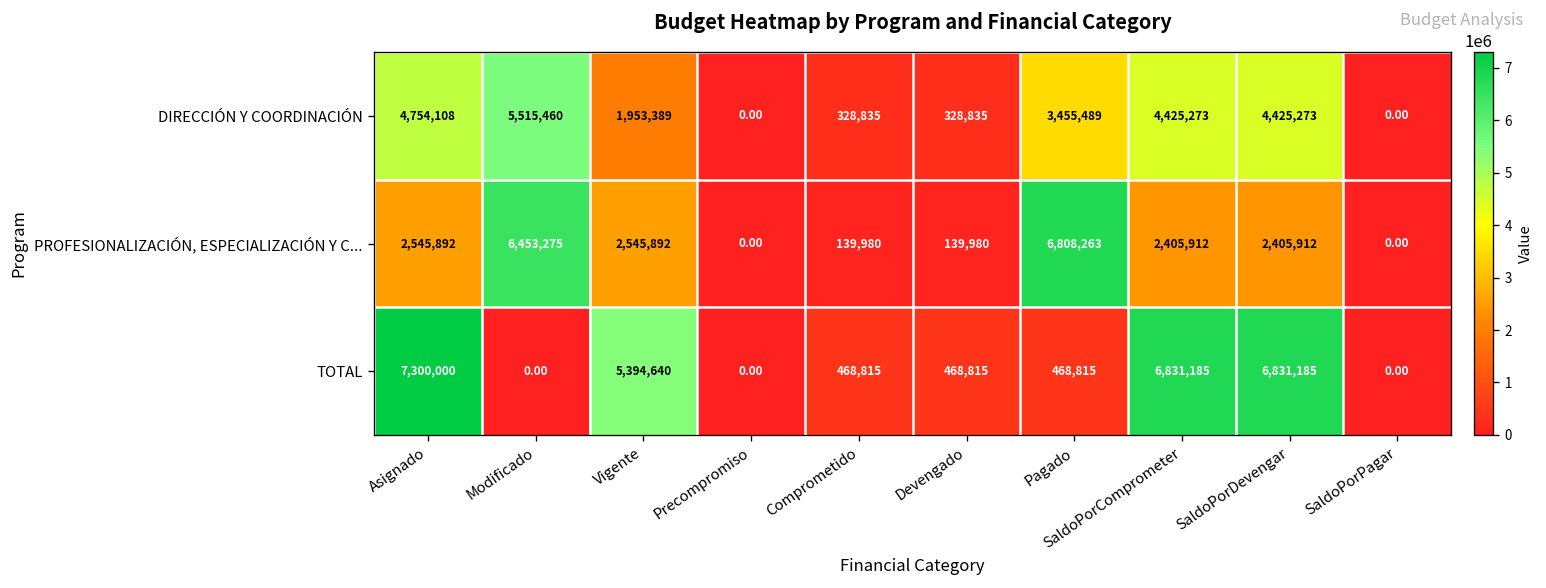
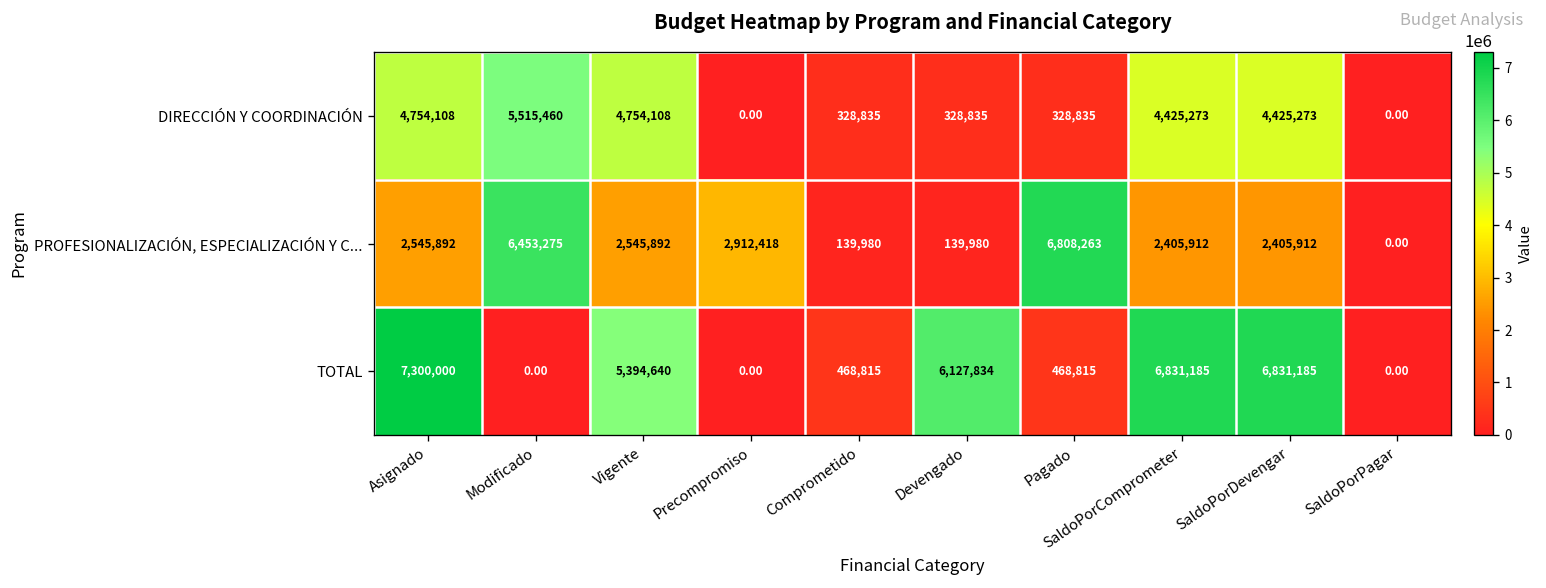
DIRECCIÓN Y COORDINACIÓN, Vigente: 1,953,389 -> 4,754,108
DIRECCIÓN Y COORDINACIÓN, Pagado: 3,455,489 -> 328,835
PROFESIONALIZACIÓN, ESPECIALIZACIÓN Y C..., Precompromiso: 0.00 -> 2,912,418
TOTAL, Devengado: 468,815 -> 6,127,834
